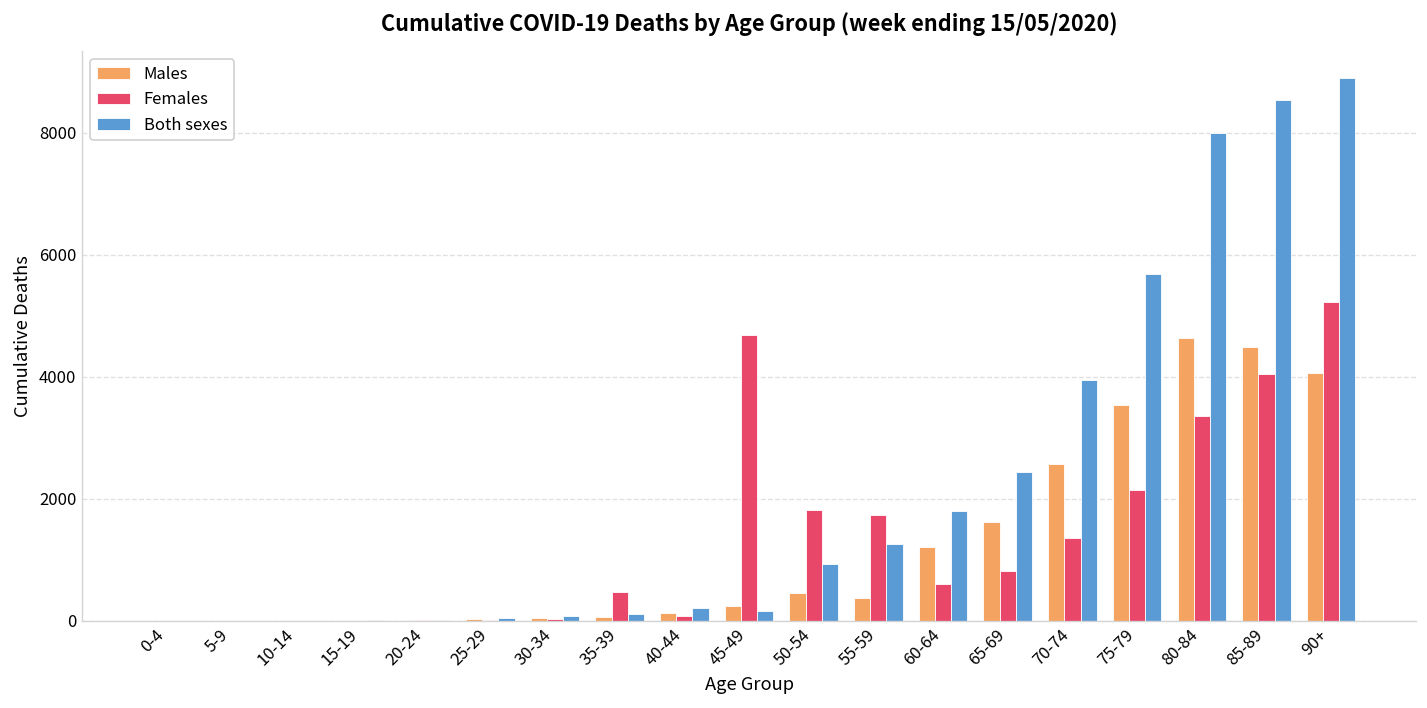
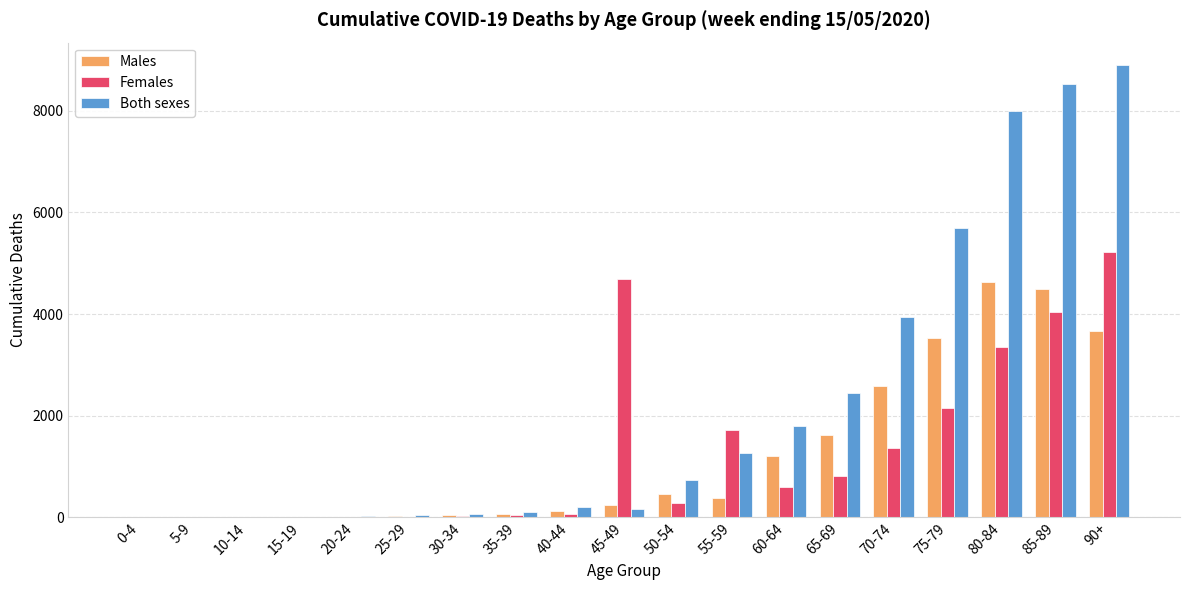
Females, 35-39: 500 -> 0
Females, 50-54: 1800 -> 300
Both sexes, 50-54: 900 -> 700
Males, 90+: 4100 -> 3700
